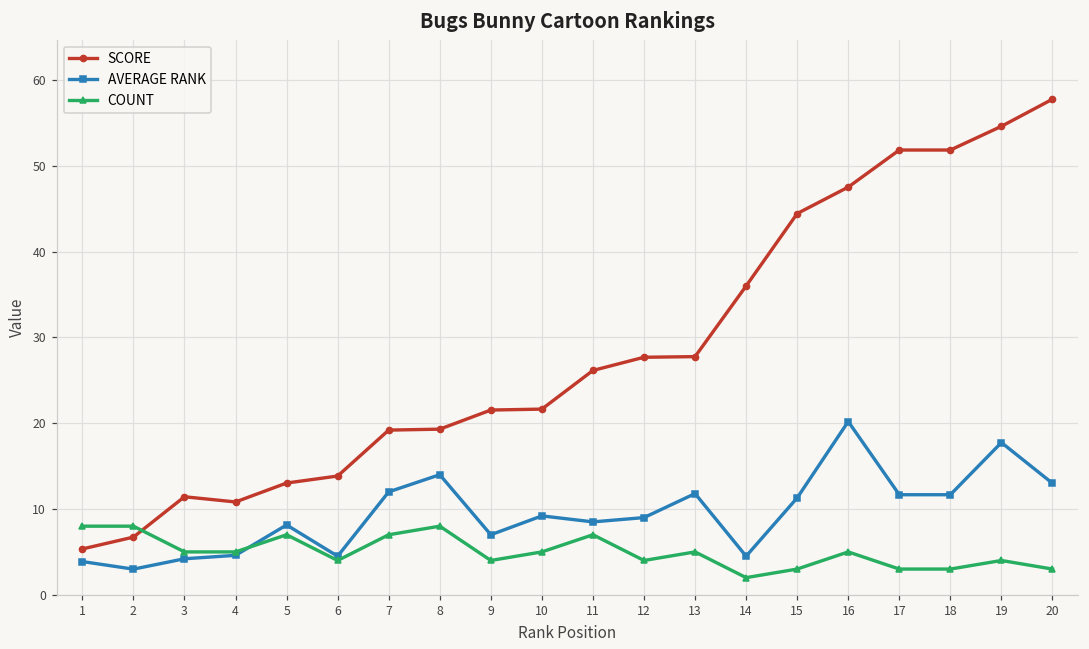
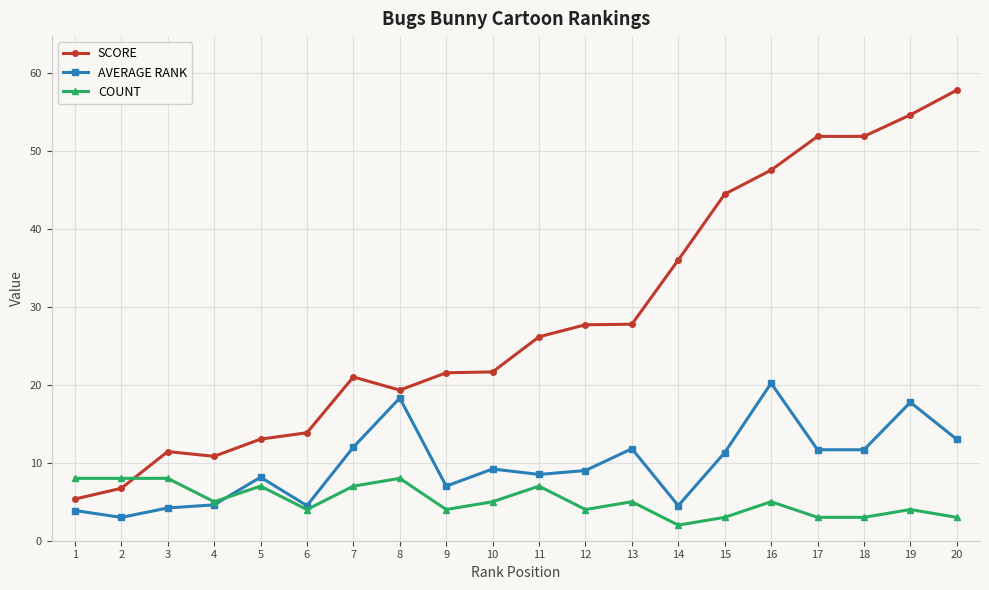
COUNT, 3: 5 -> 8
SCORE, 7: 19 -> 21
AVERAGE RANK, 8: 14 -> 18
